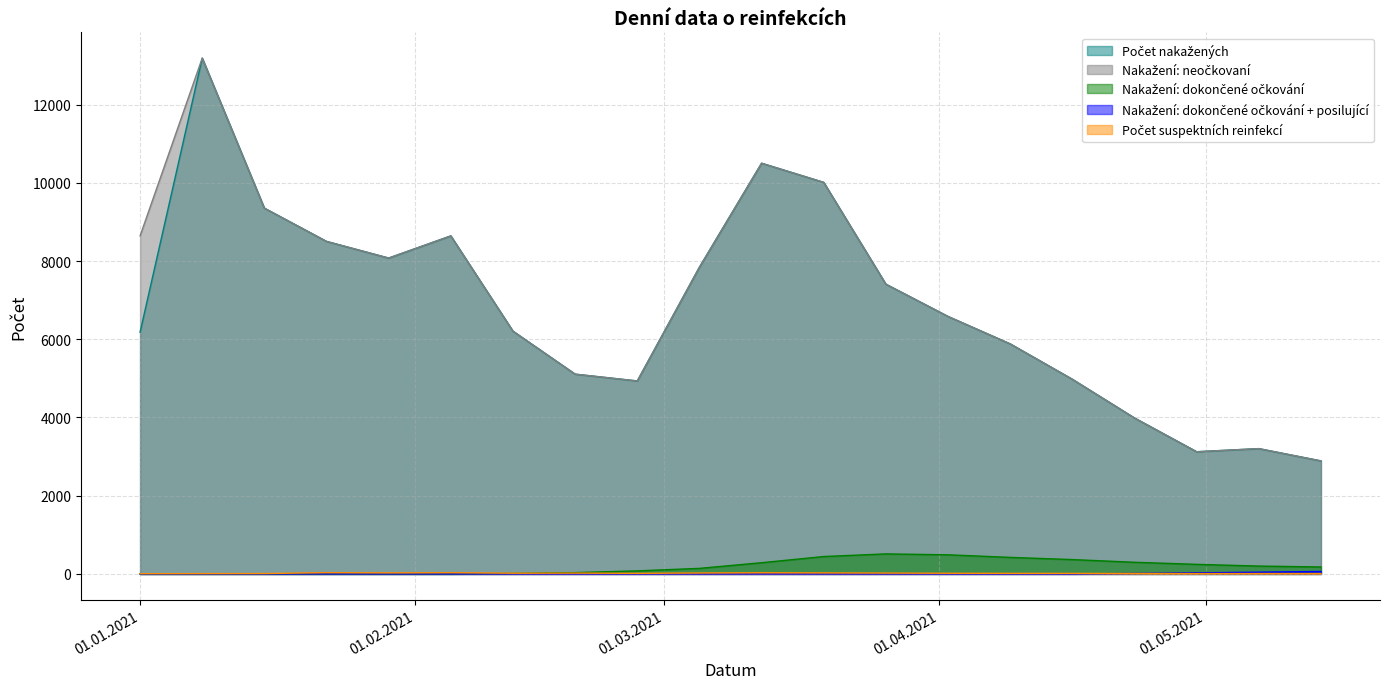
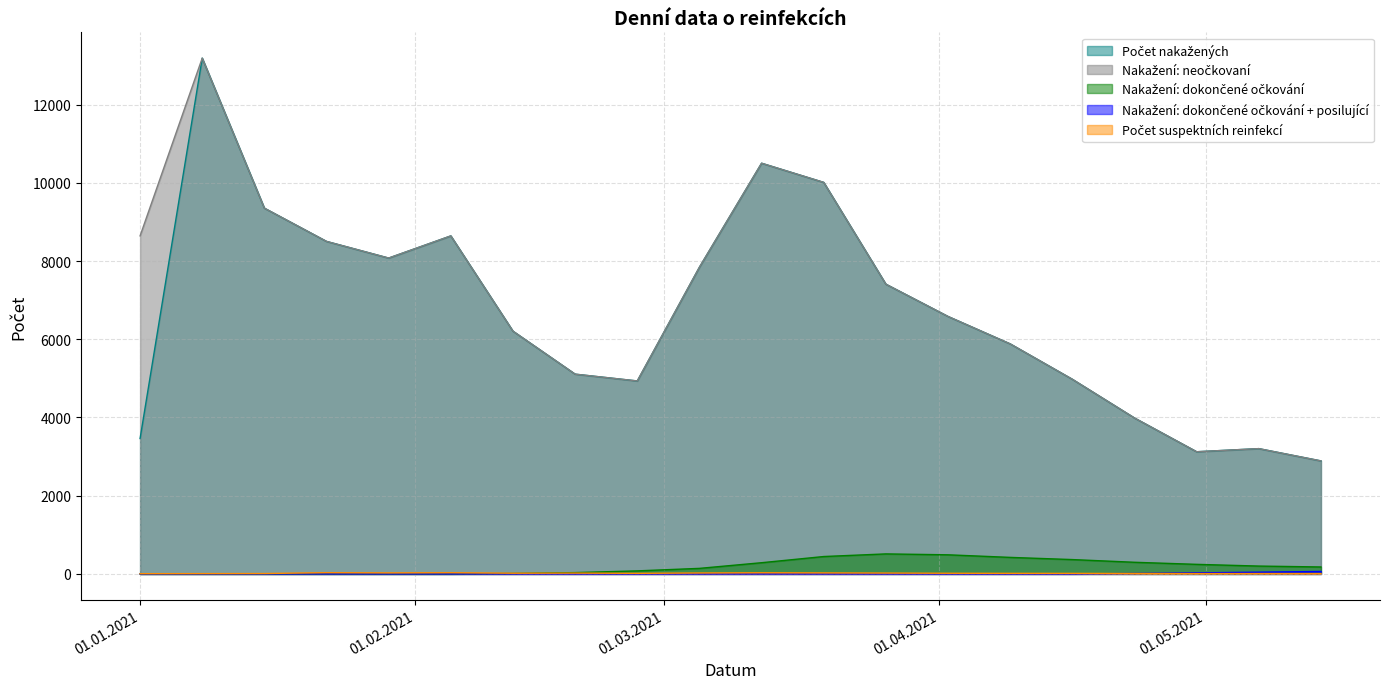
Počet nakažených, 01.01.2021: 6200 -> 3500
